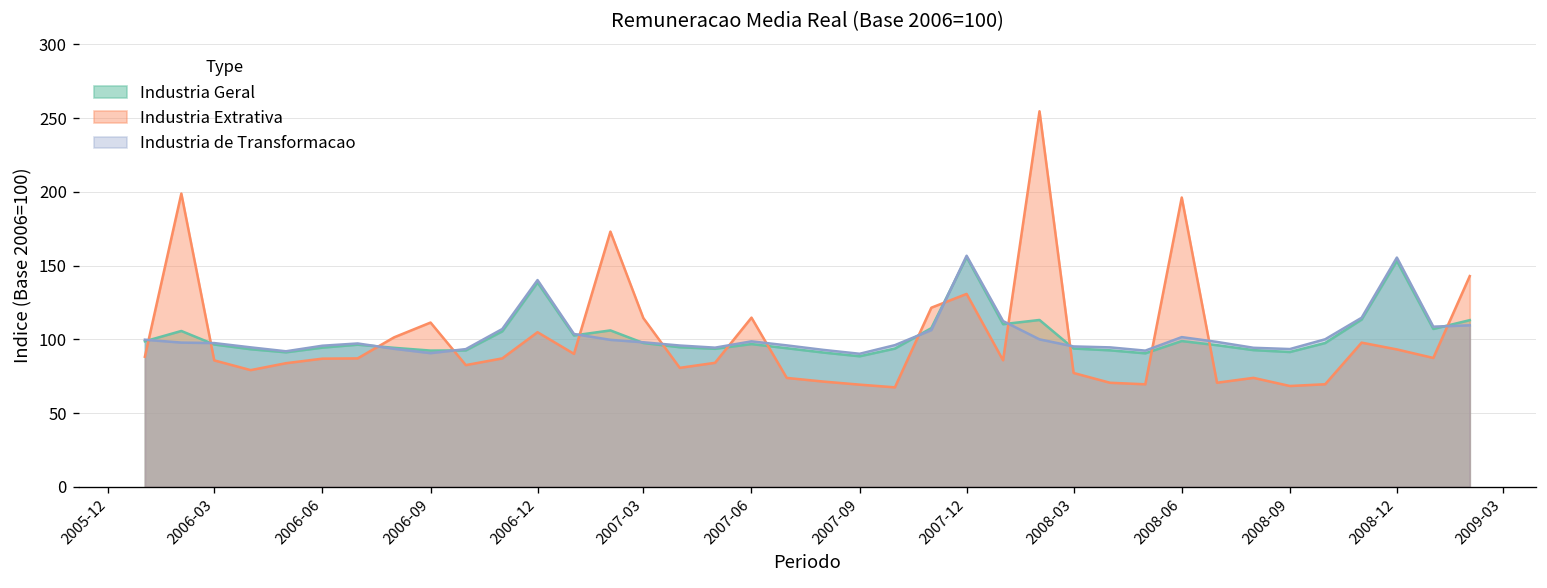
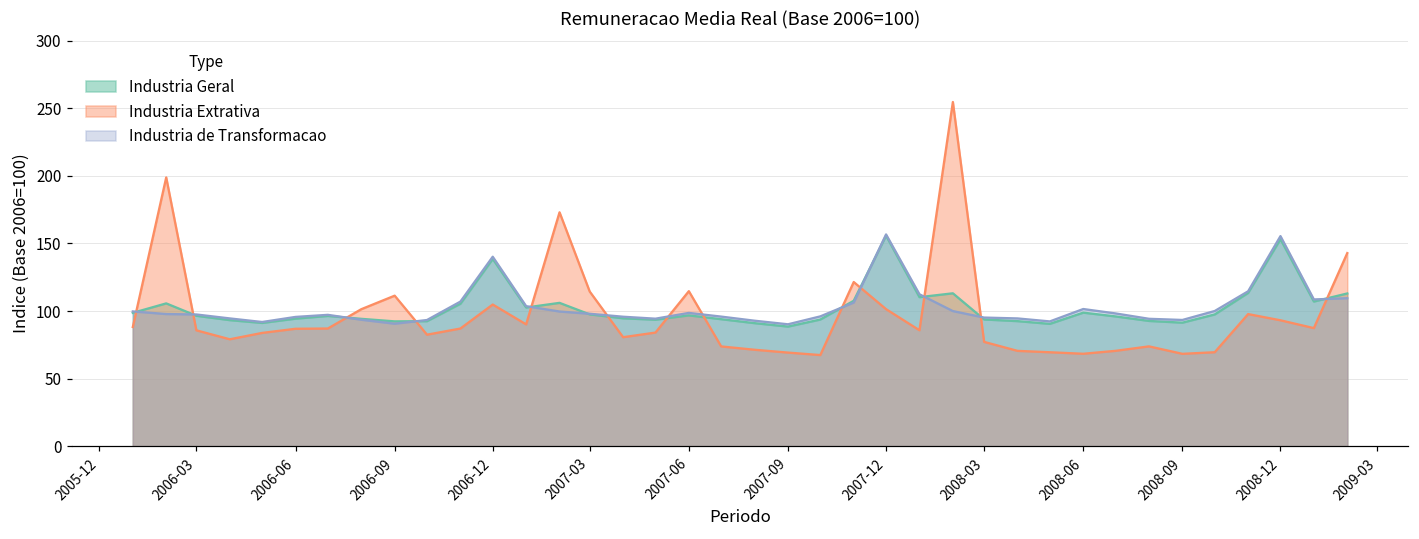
Industria Extrativa, 2007-12: 131 -> 101
Industria Extrativa, 2008-06: 196 -> 68
